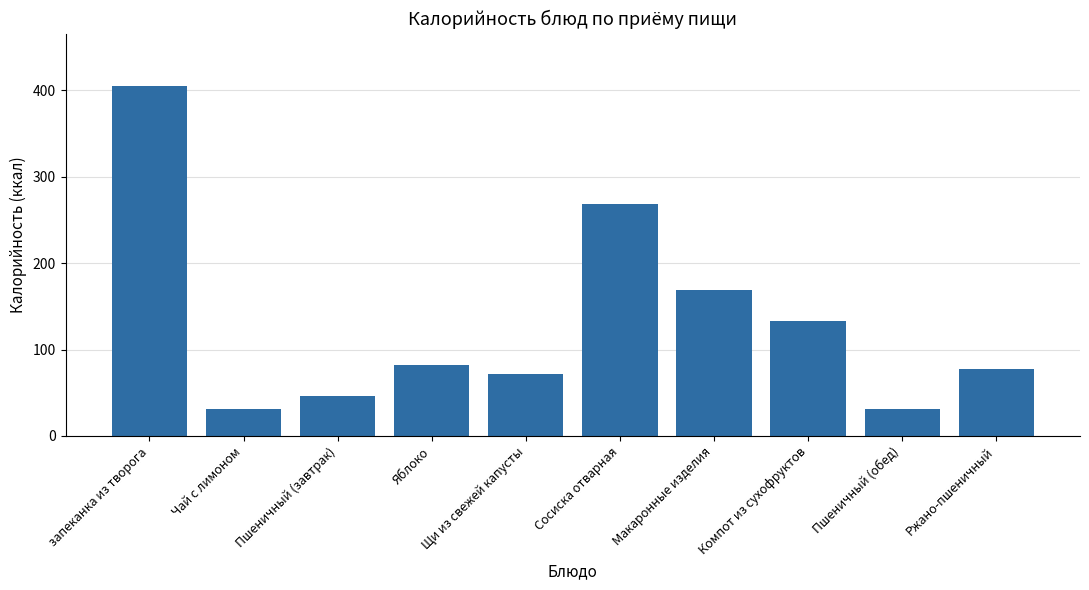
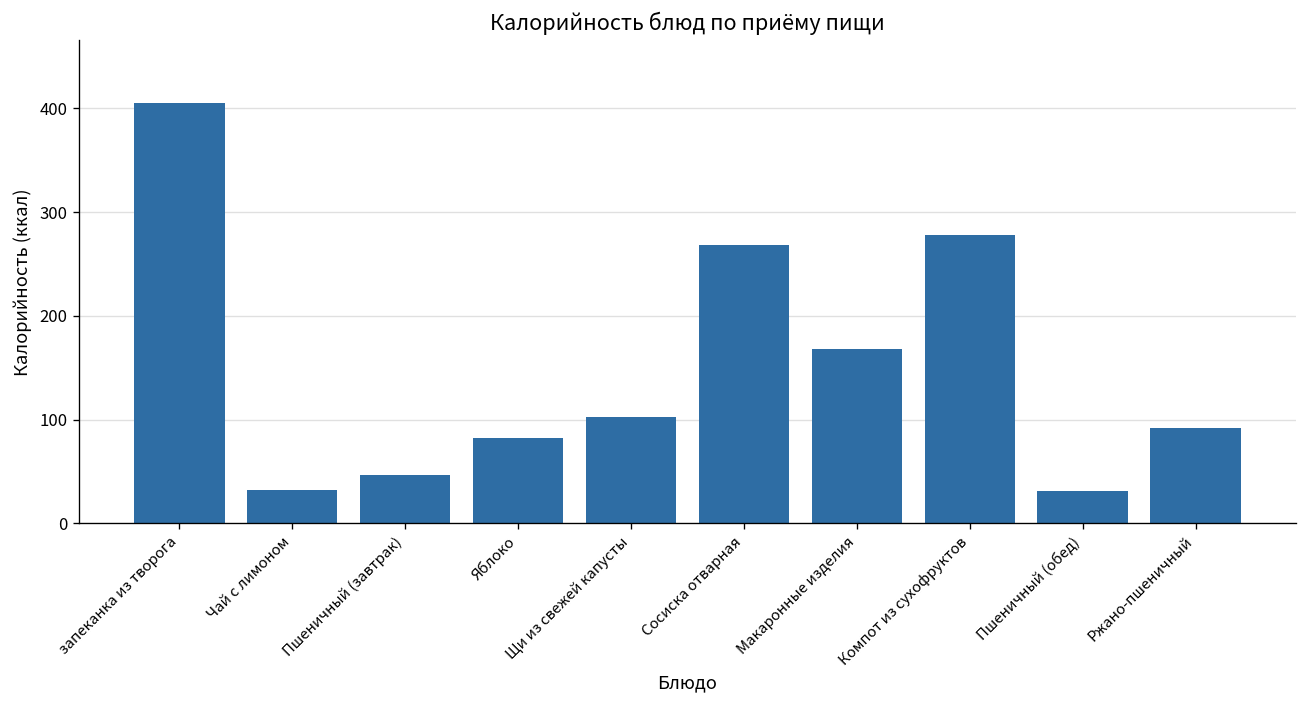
Щи из свежей капусты: 70 -> 100
Компот из сухофруктов: 130 -> 280
Ржано-пшеничный: 80 -> 90
